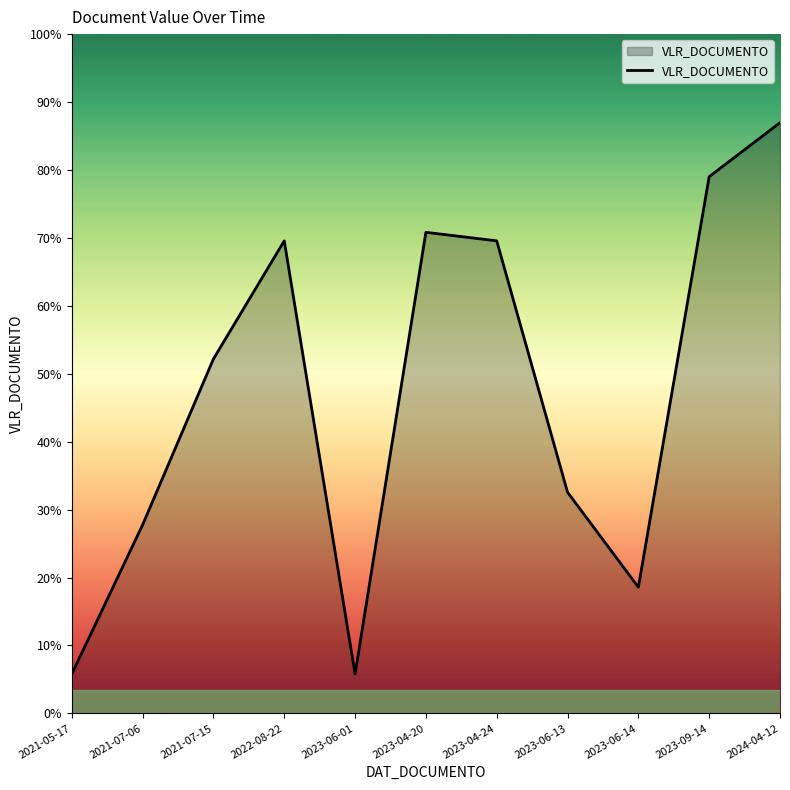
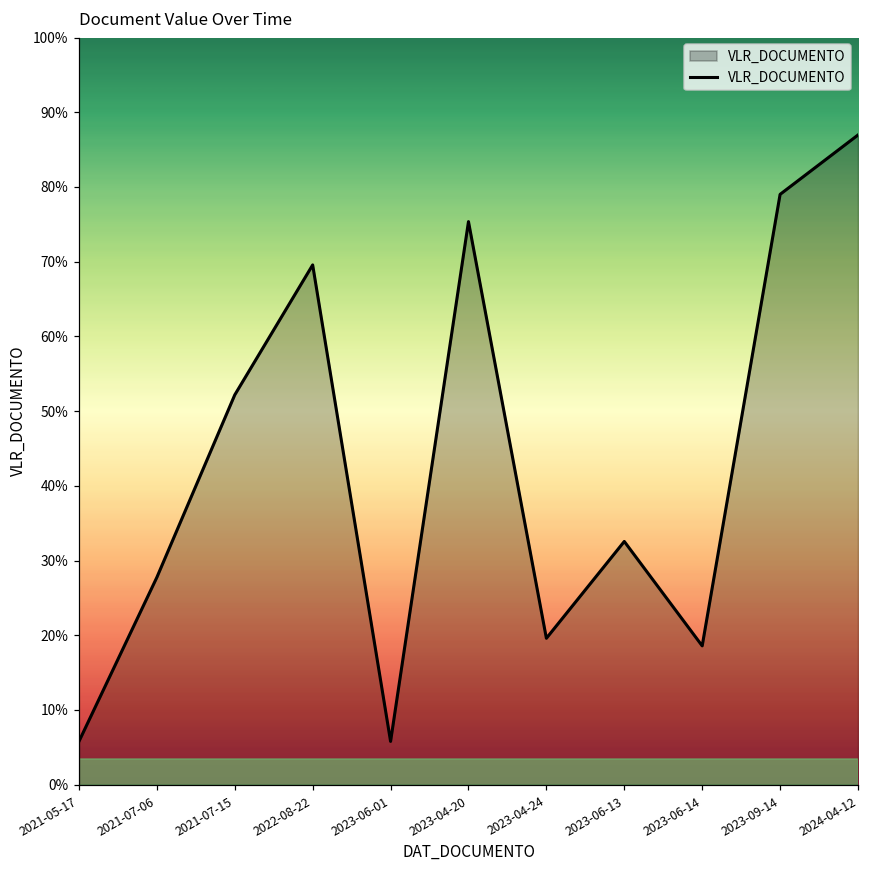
2023-04-20: 71% -> 75%
2023-04-24: 70% -> 20%
